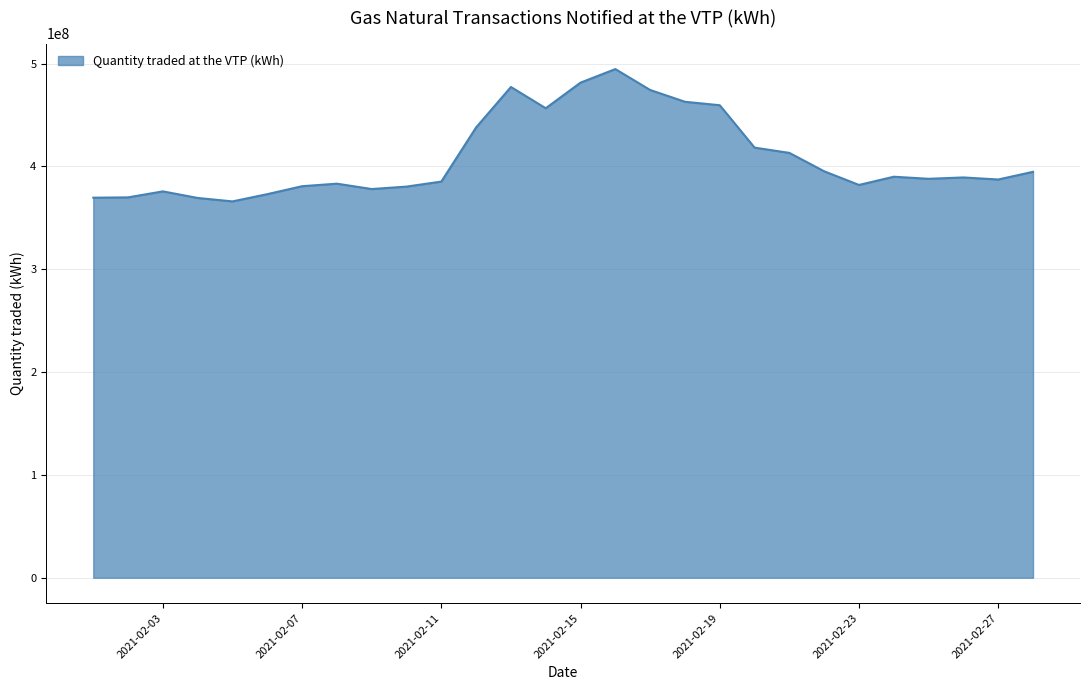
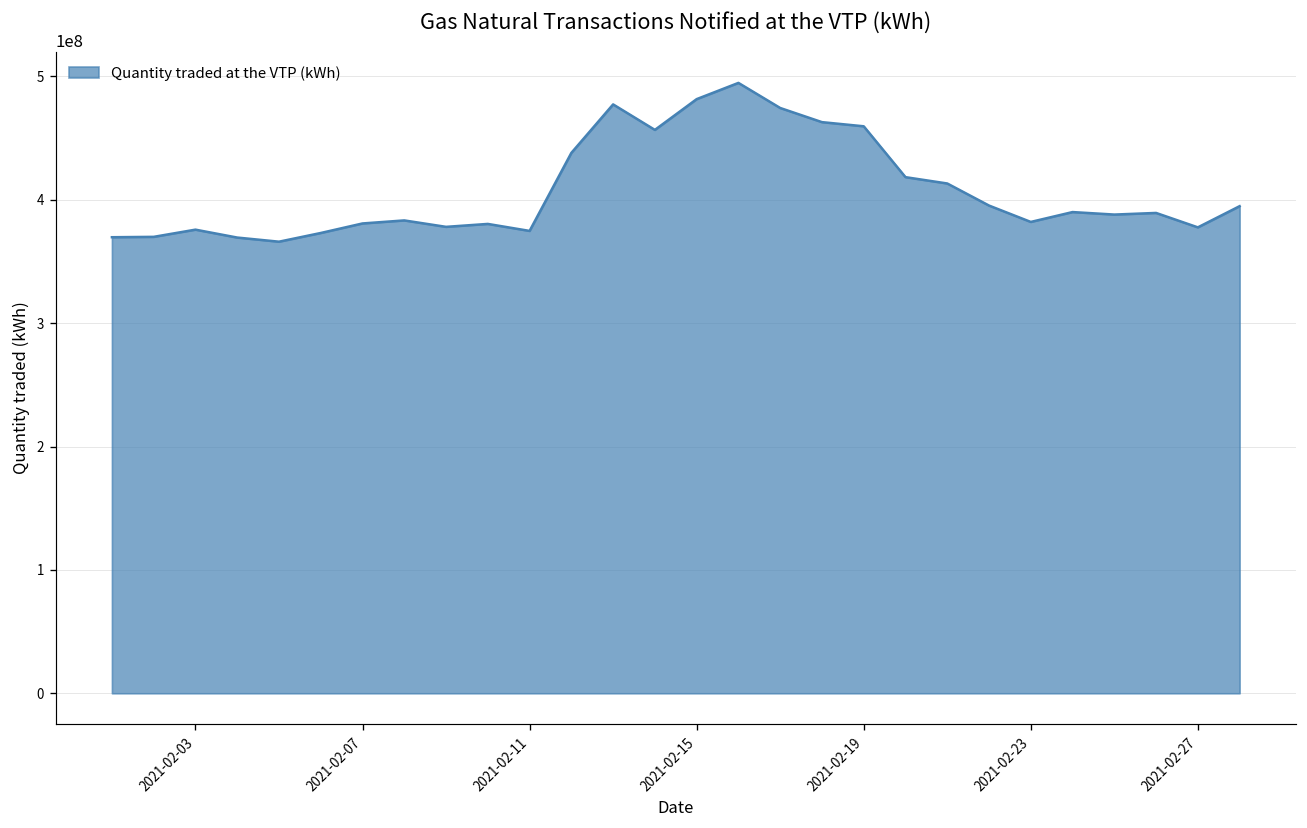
2021-02-11: 385000000 -> 375000000
2021-02-27: 387000000 -> 378000000
